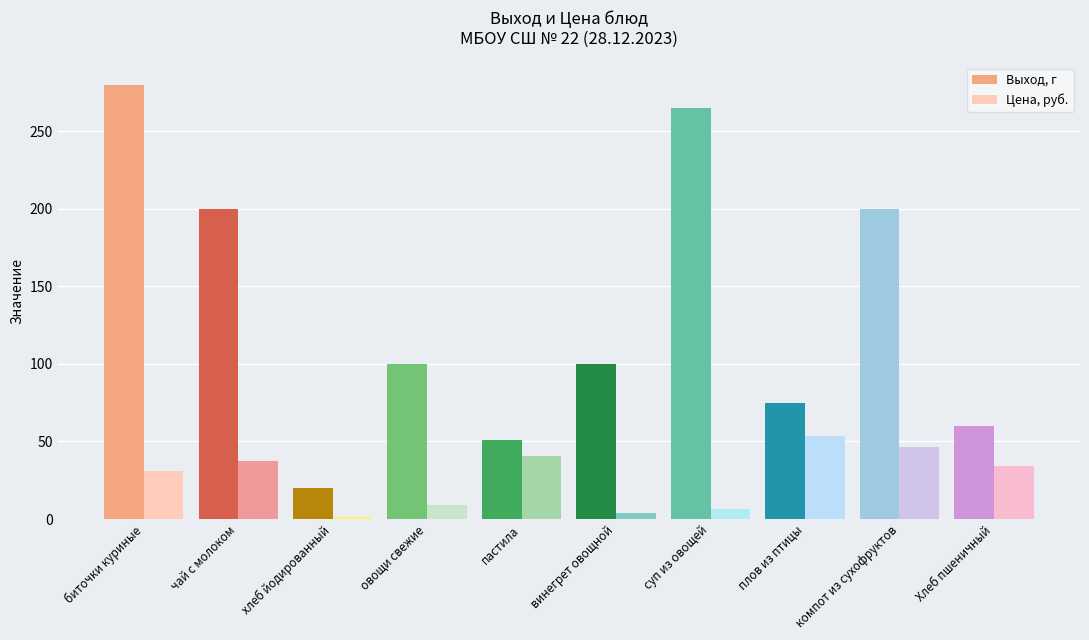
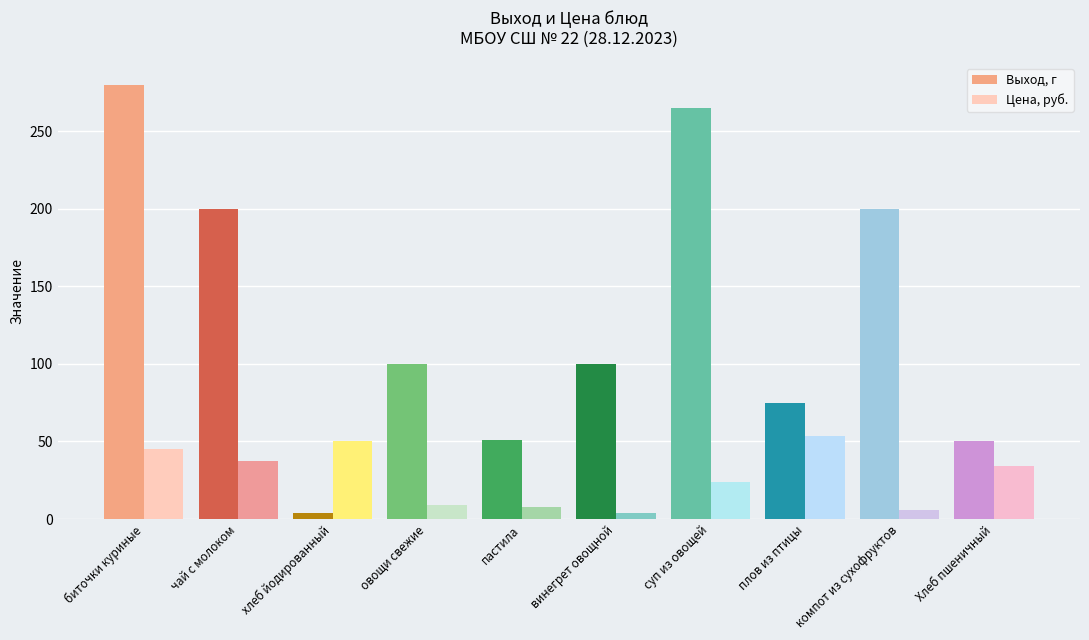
Цена, руб., биточки куриные: 31 -> 45
Выход, г, хлеб йодированный: 20 -> 4
Цена, руб., хлеб йодированный: 1 -> 50
Цена, руб., пастила: 40 -> 8
Цена, руб., суп из овощей: 7 -> 24
Цена, руб., компот из сухофруктов: 47 -> 6
Выход, г, Хлеб пшеничный: 60 -> 50
